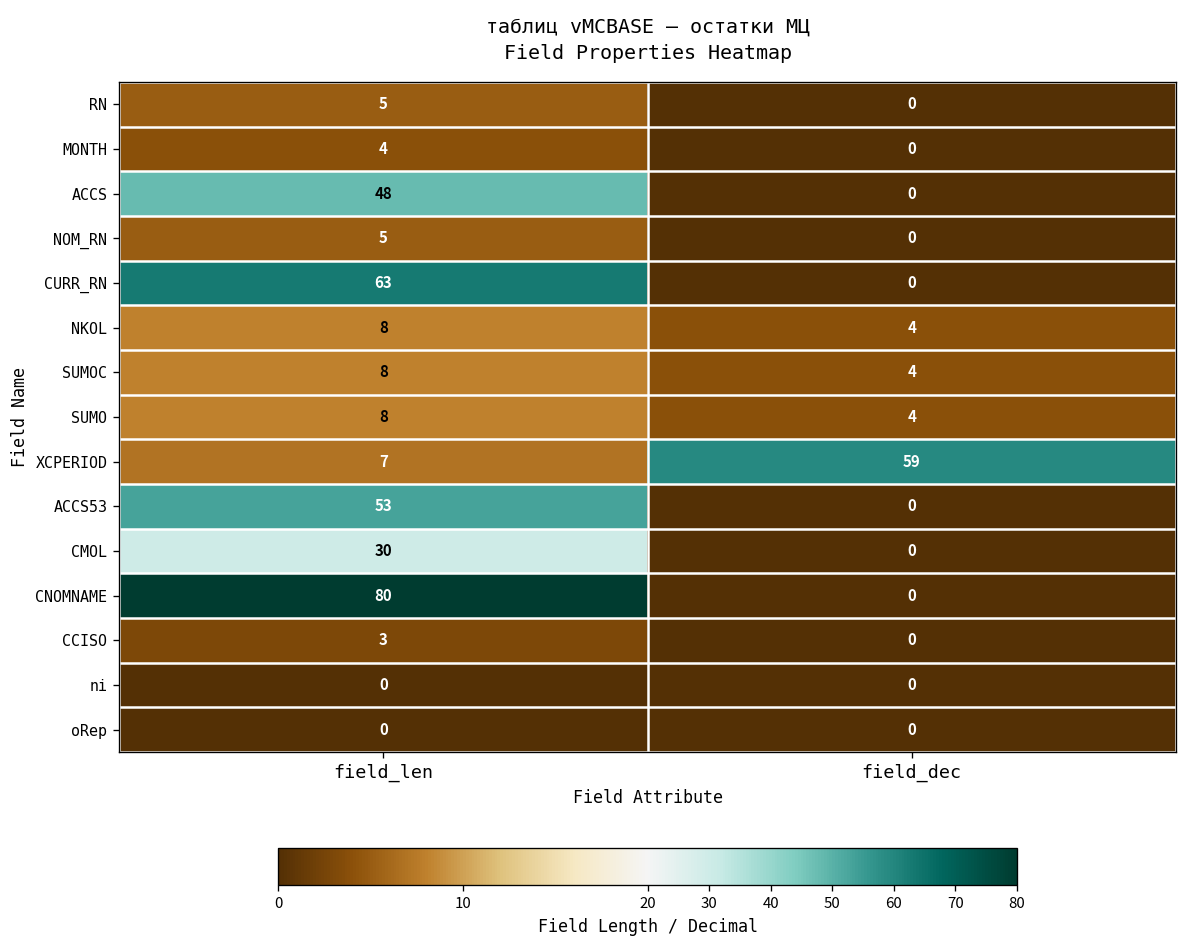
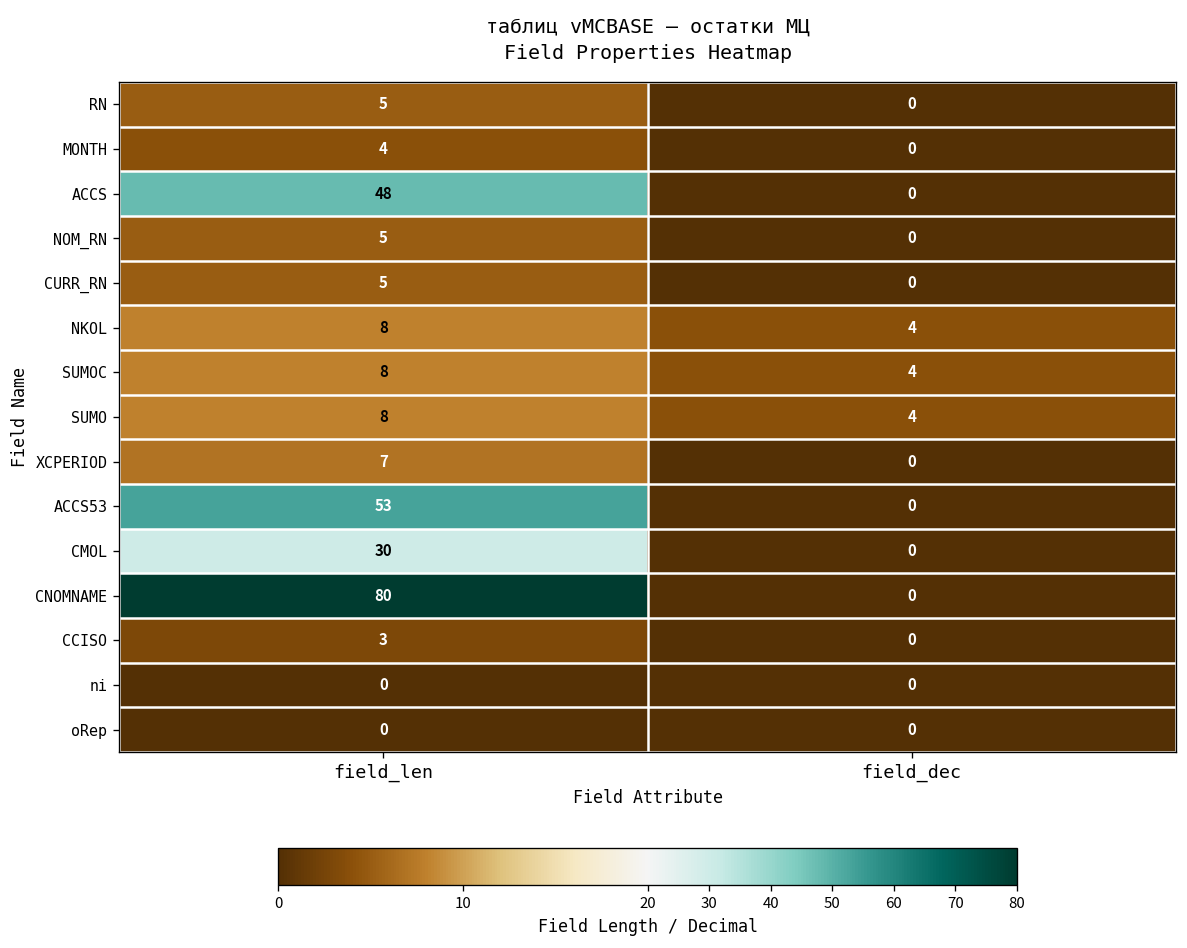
CURR_RN, field_len: 63 -> 5
XCPERIOD, field_dec: 59 -> 0
